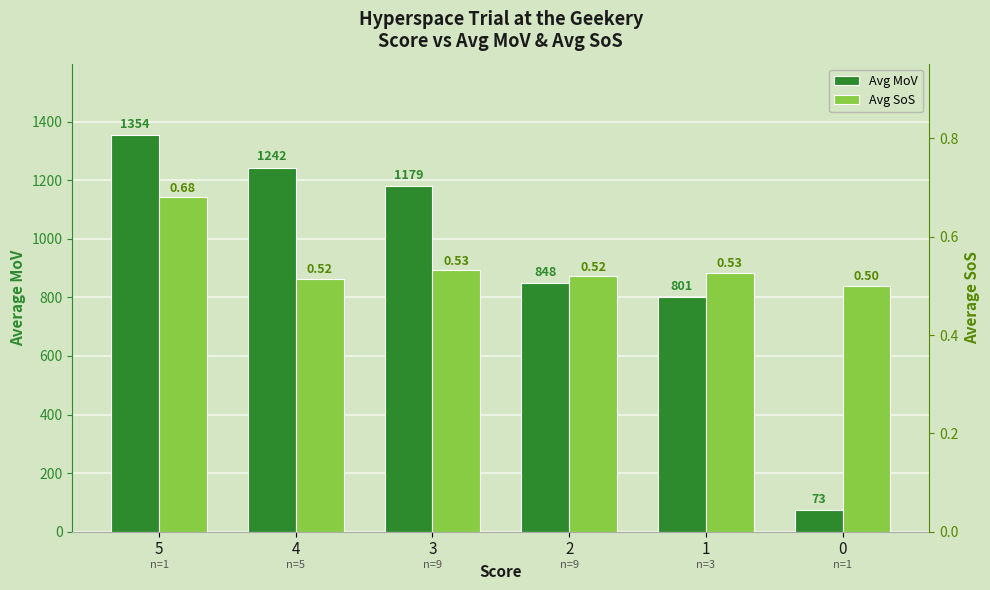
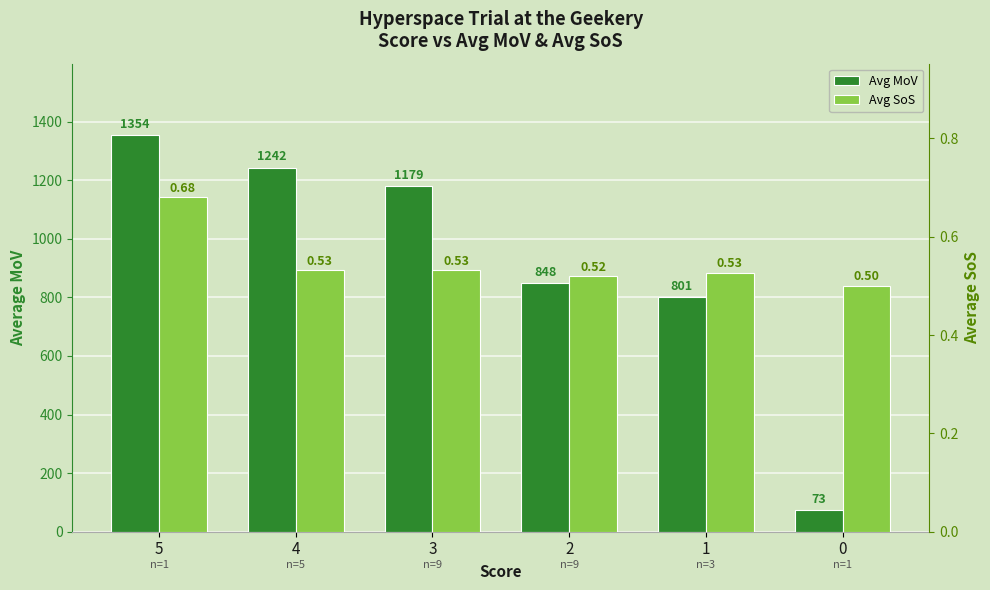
Avg SoS, 4: 0.52 -> 0.53
